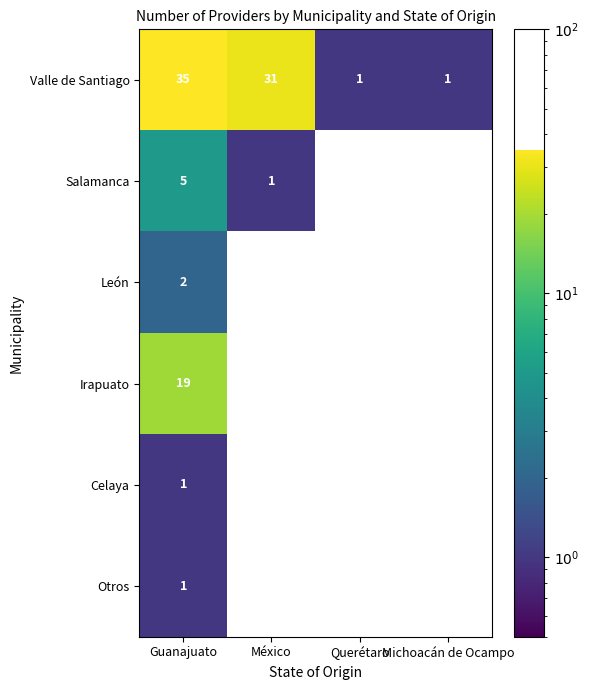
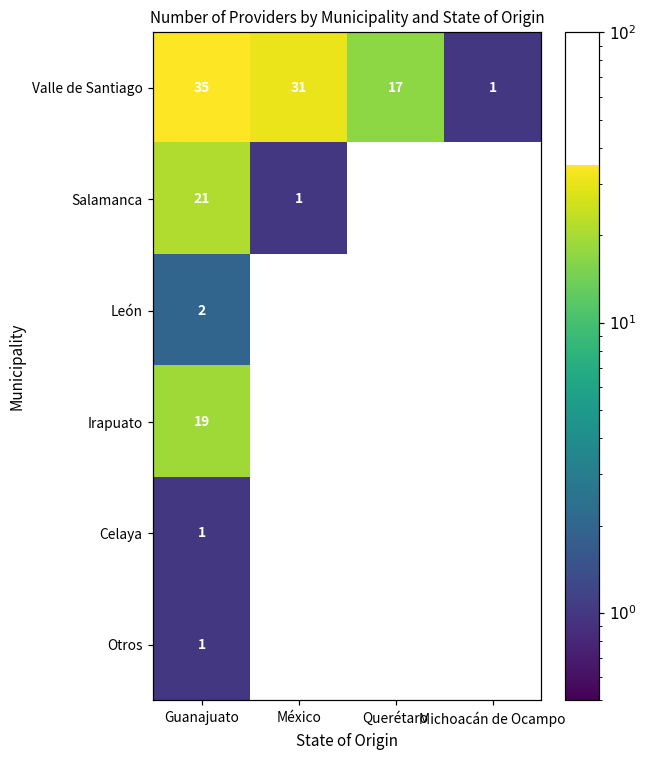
Valle de Santiago, Querétaro: 1 -> 17
Salamanca, Guanajuato: 5 -> 21
